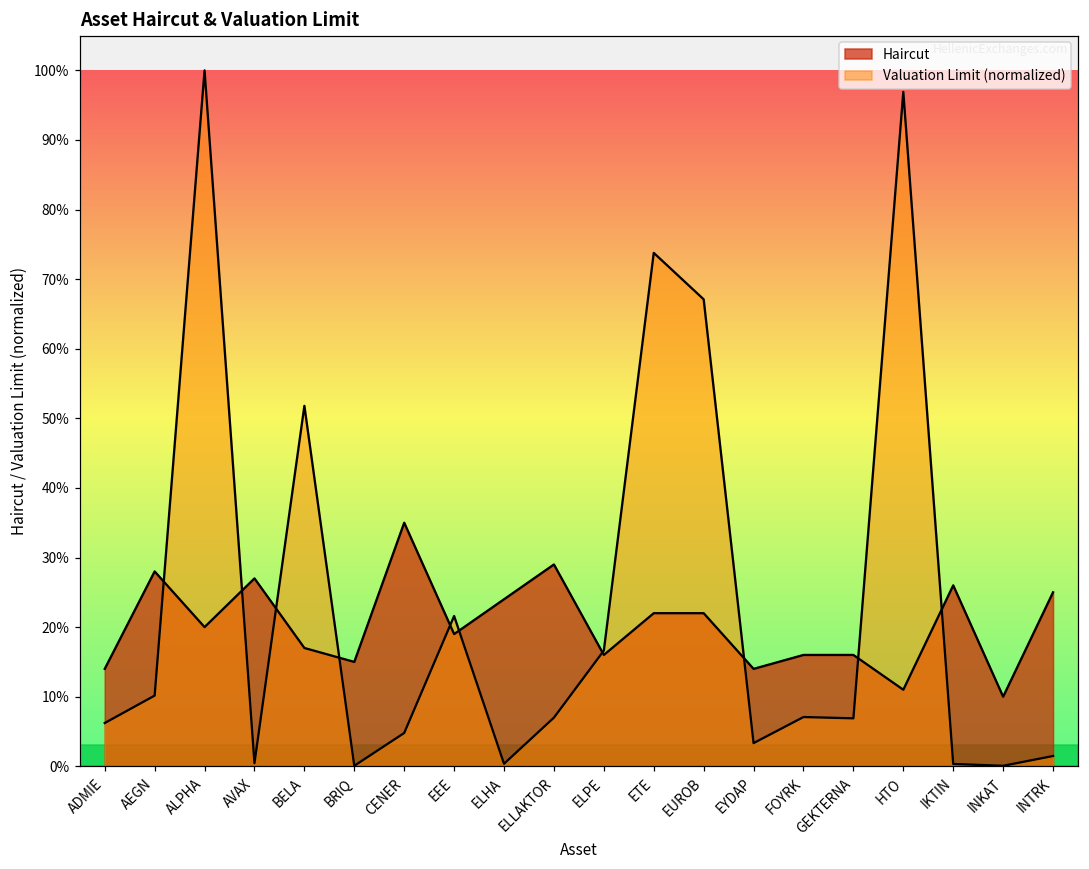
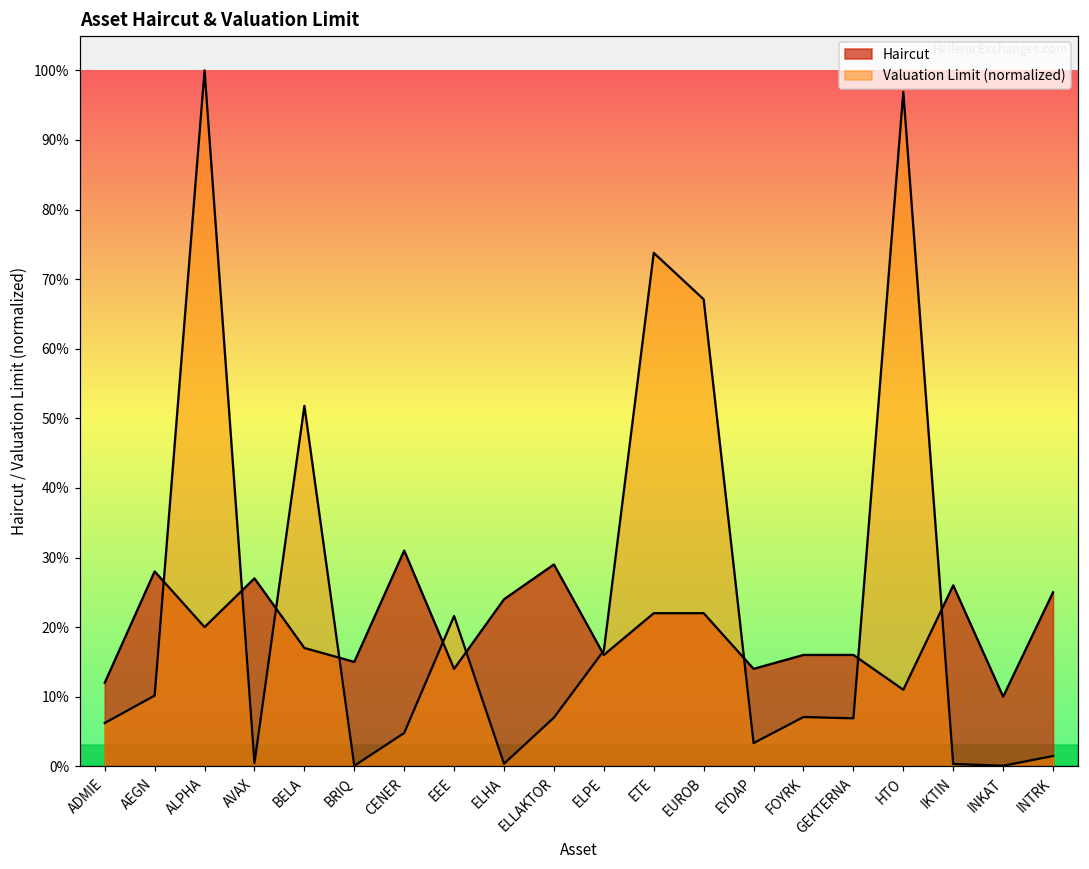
Haircut, ADMIE: 14% -> 12%
Haircut, CENER: 35% -> 31%
Haircut, EEE: 19% -> 14%
